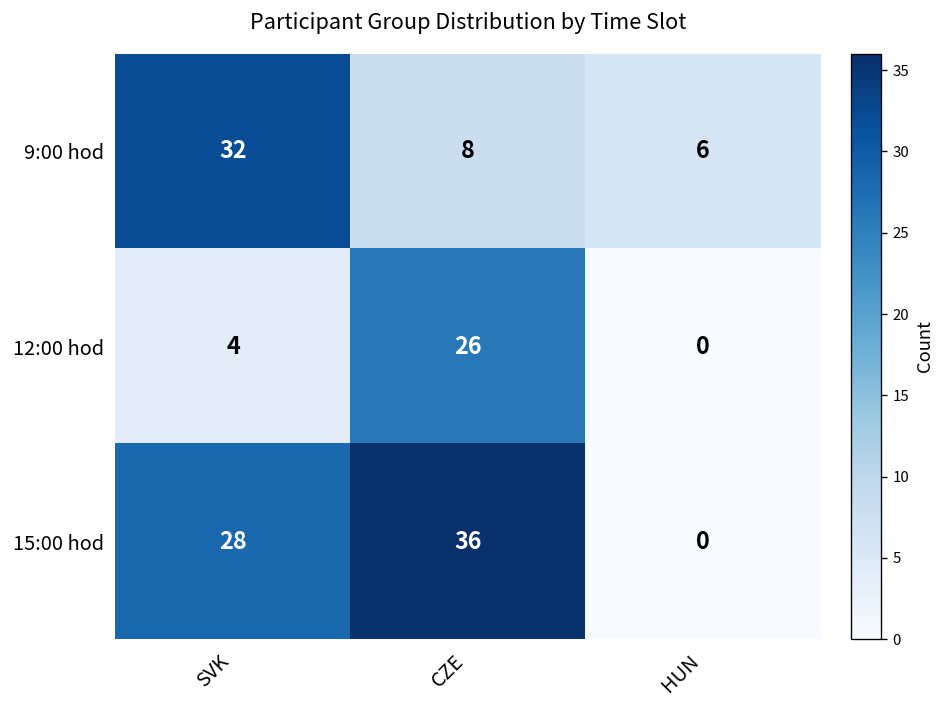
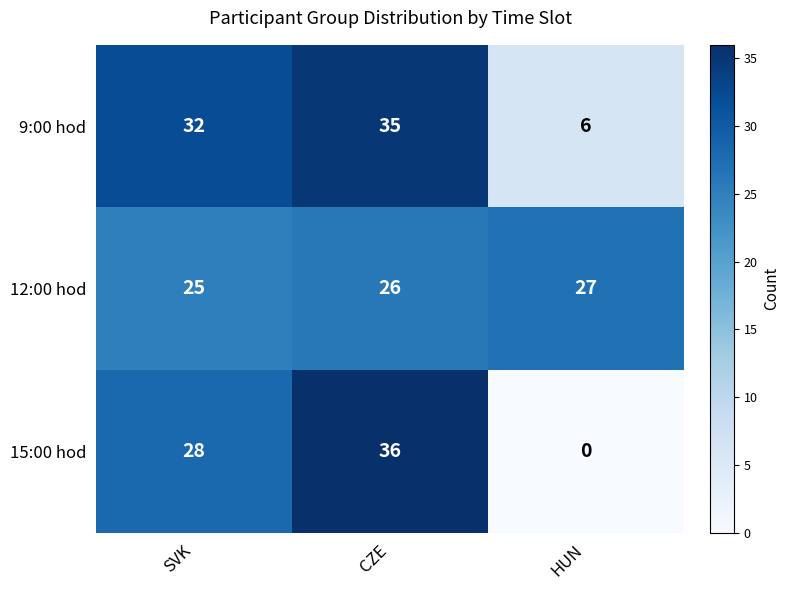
9:00 hod, CZE: 8 -> 35
12:00 hod, SVK: 4 -> 25
12:00 hod, HUN: 0 -> 27
